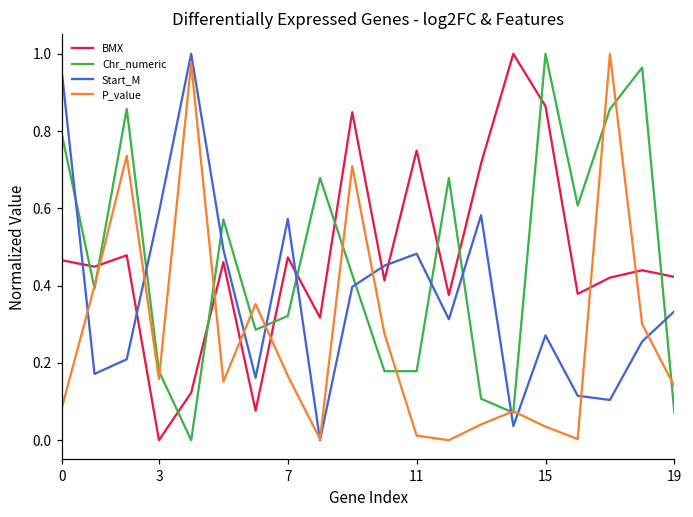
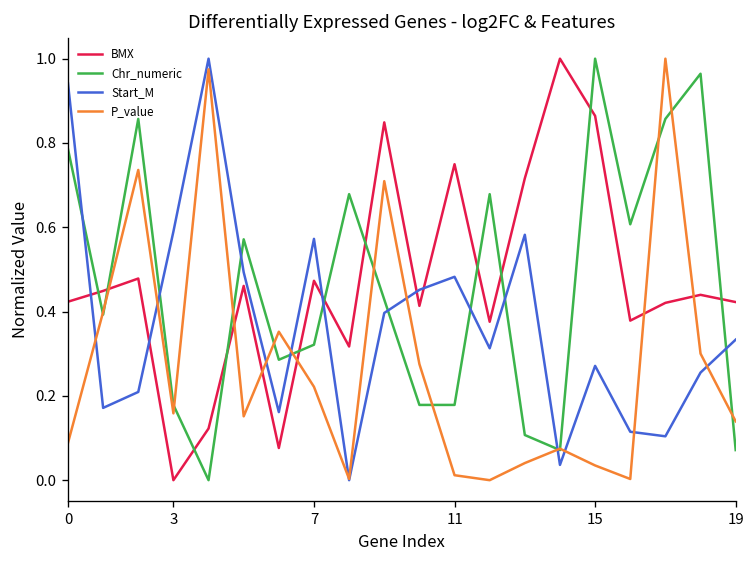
BMX, 0: 0.47 -> 0.42
P_value, 7: 0.17 -> 0.22
